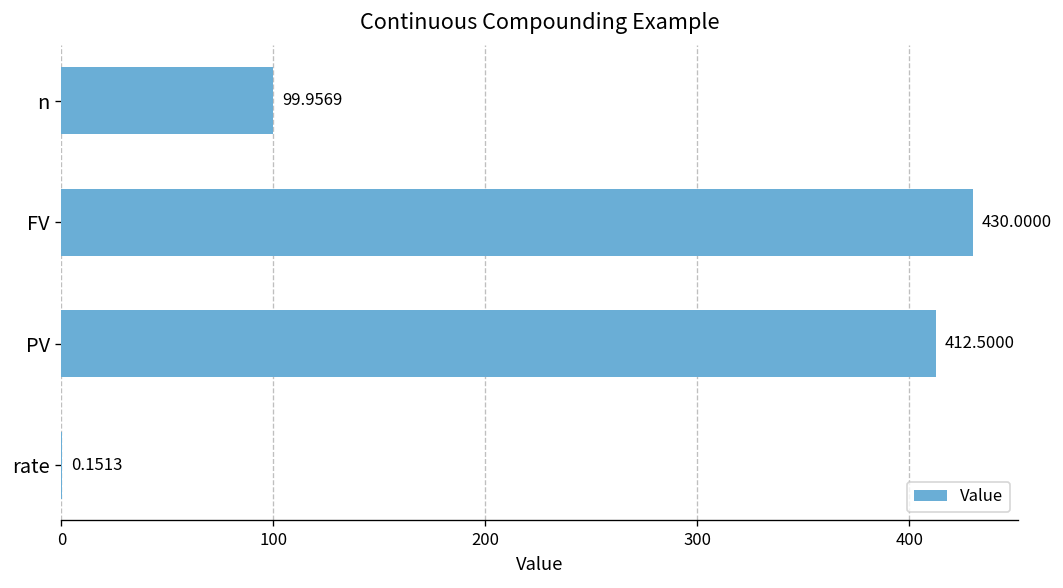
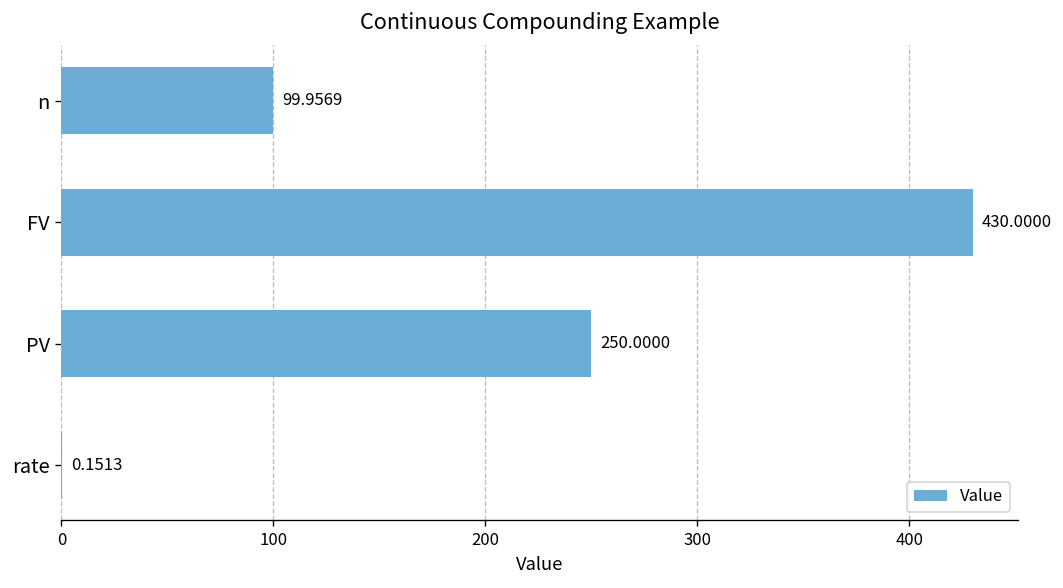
PV: 412.5000 -> 250.0000
